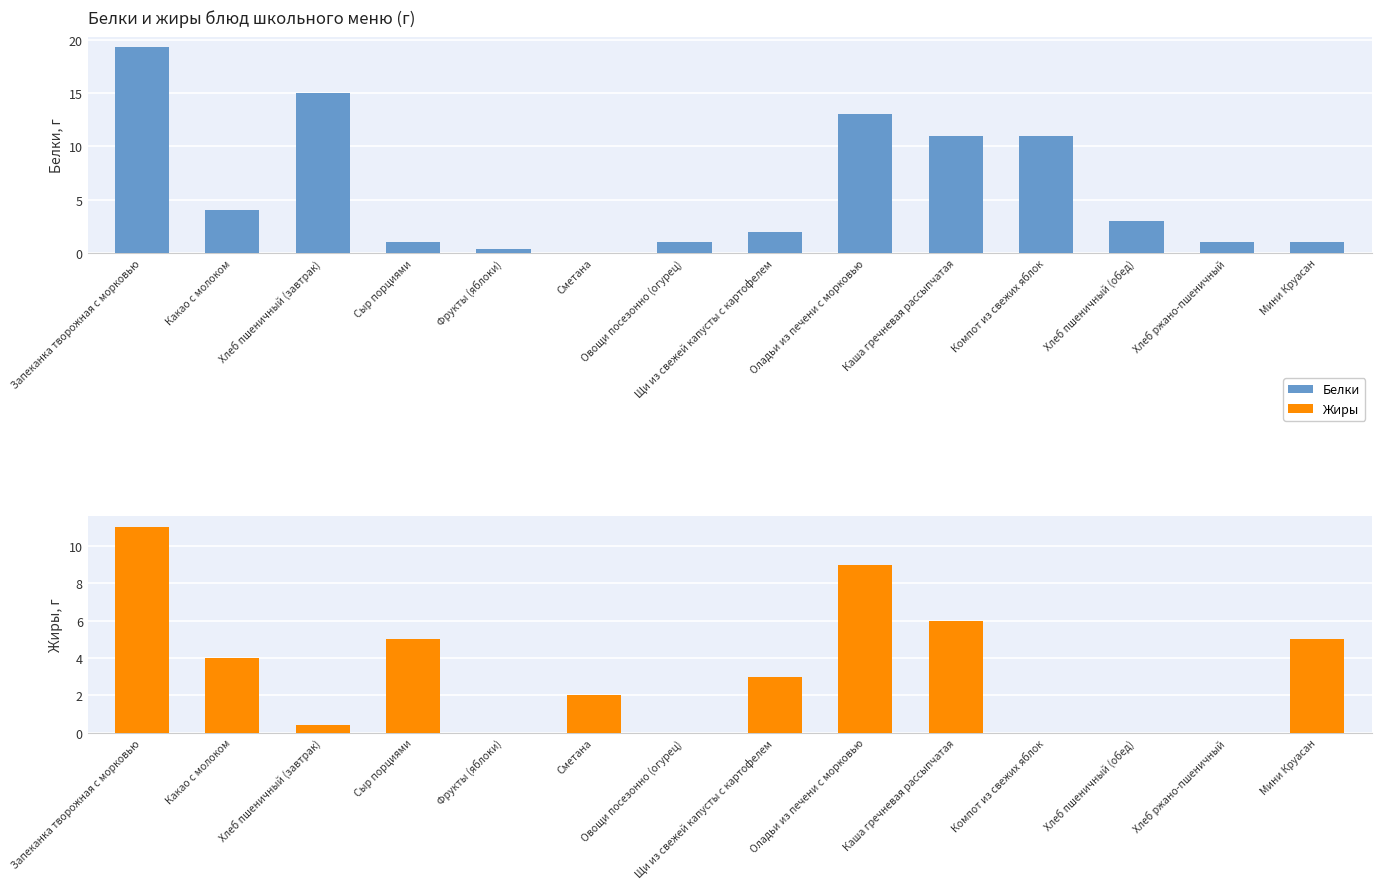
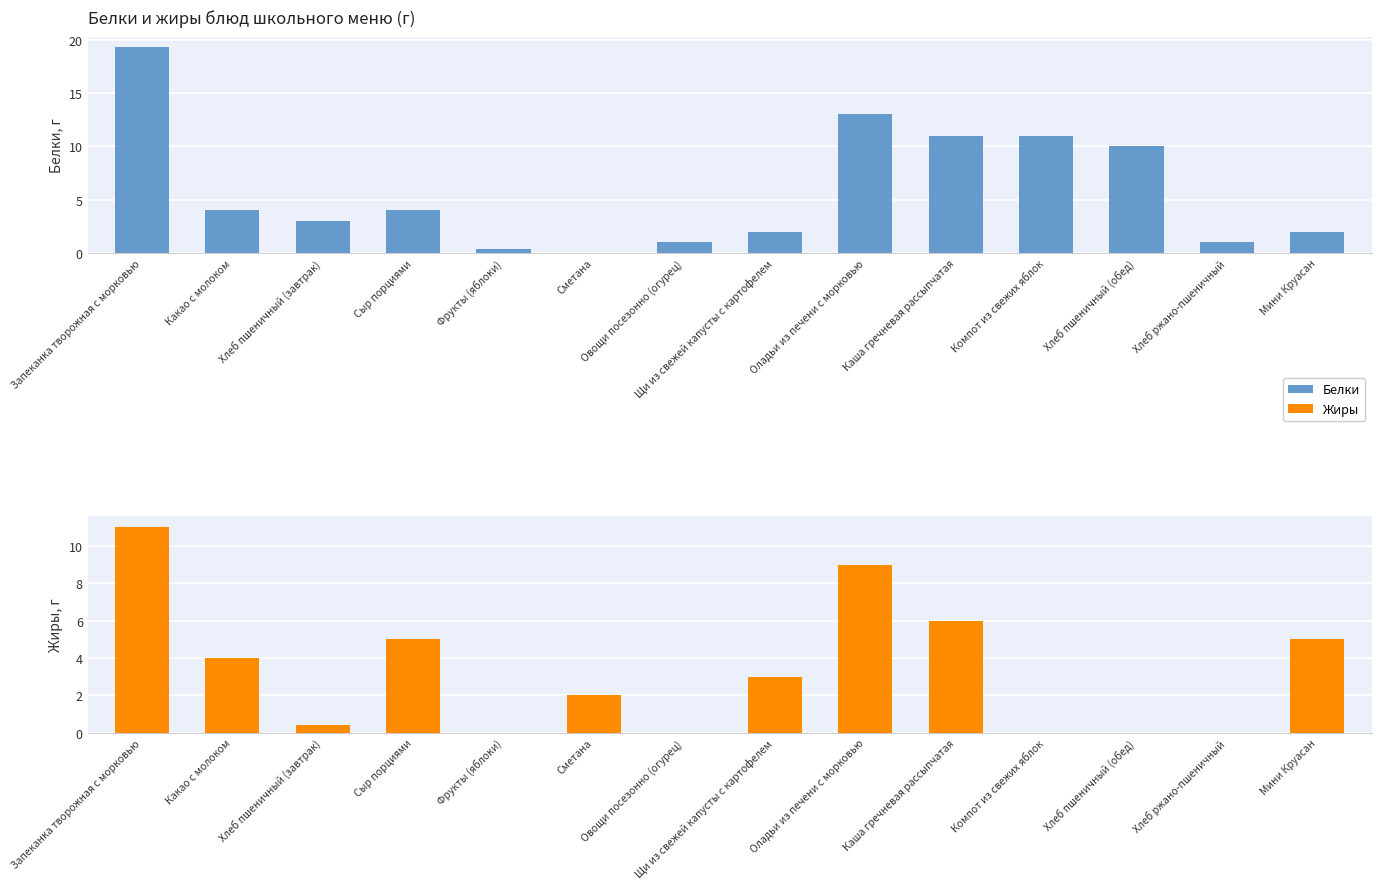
Белки и жиры блюд школьного меню (г), Хлеб пшеничный (завтрак): 15 -> 3
Белки и жиры блюд школьного меню (г), Сыр порциями: 1 -> 4
Белки и жиры блюд школьного меню (г), Хлеб пшеничный (обед): 3 -> 10
Белки и жиры блюд школьного меню (г), Мини Круасан: 1 -> 2
